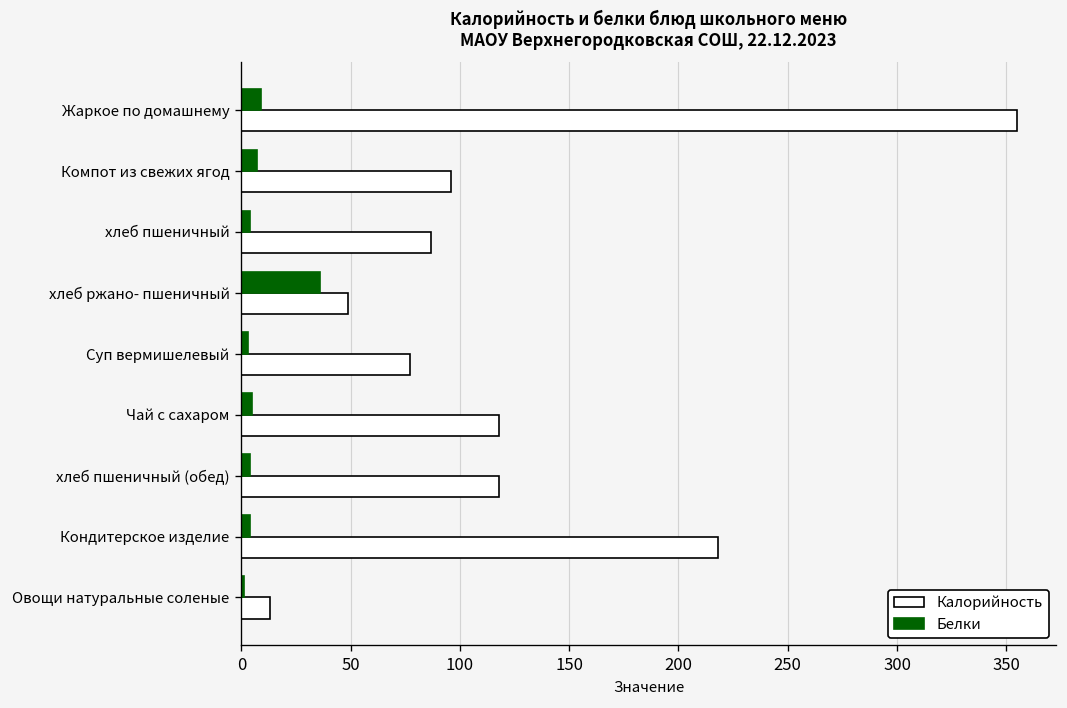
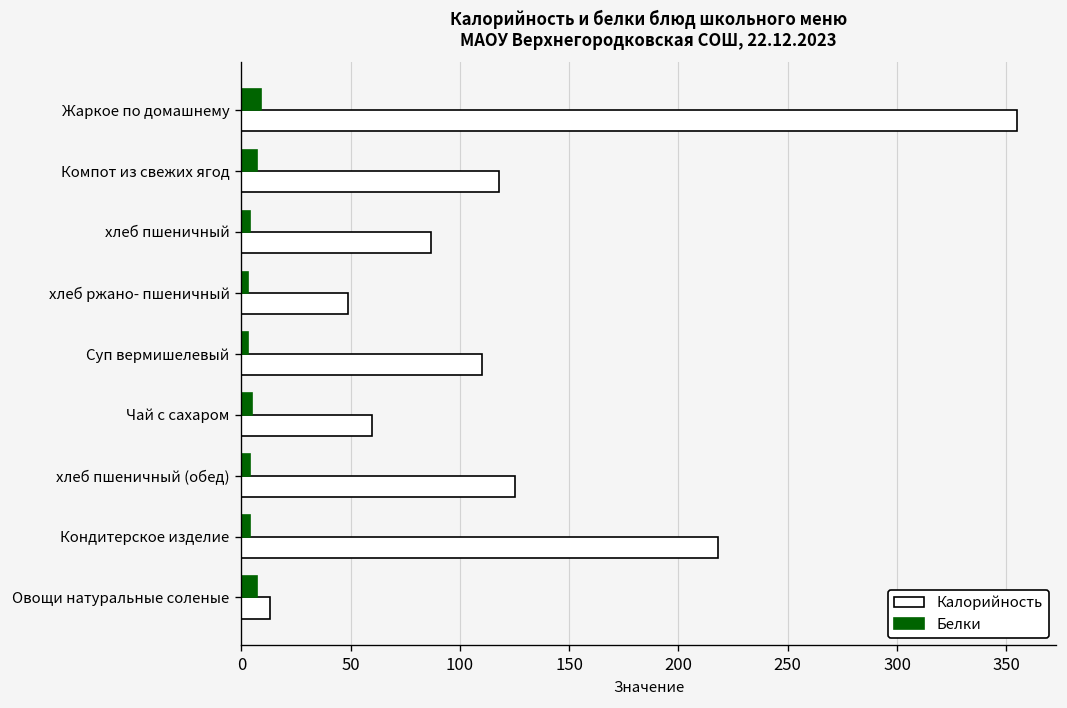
Калорийность, Компот из свежих ягод: 96 -> 118
Белки, хлеб ржано- пшеничный: 36 -> 3
Калорийность, Суп вермишелевый: 77 -> 110
Калорийность, Чай с сахаром: 118 -> 60
Калорийность, хлеб пшеничный (обед): 118 -> 125
Белки, Овощи натуральные соленые: 1 -> 7
